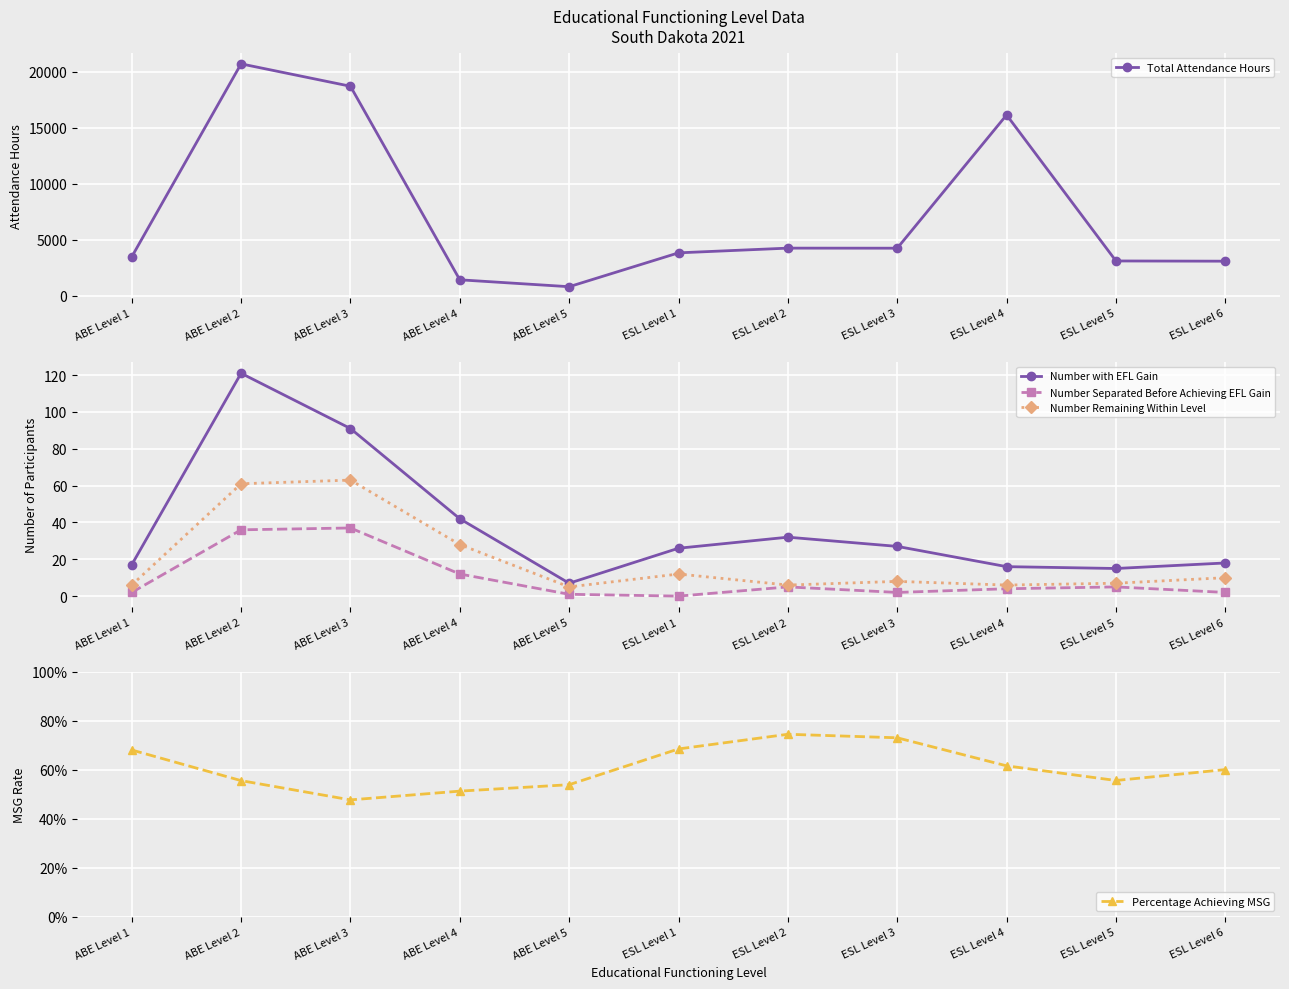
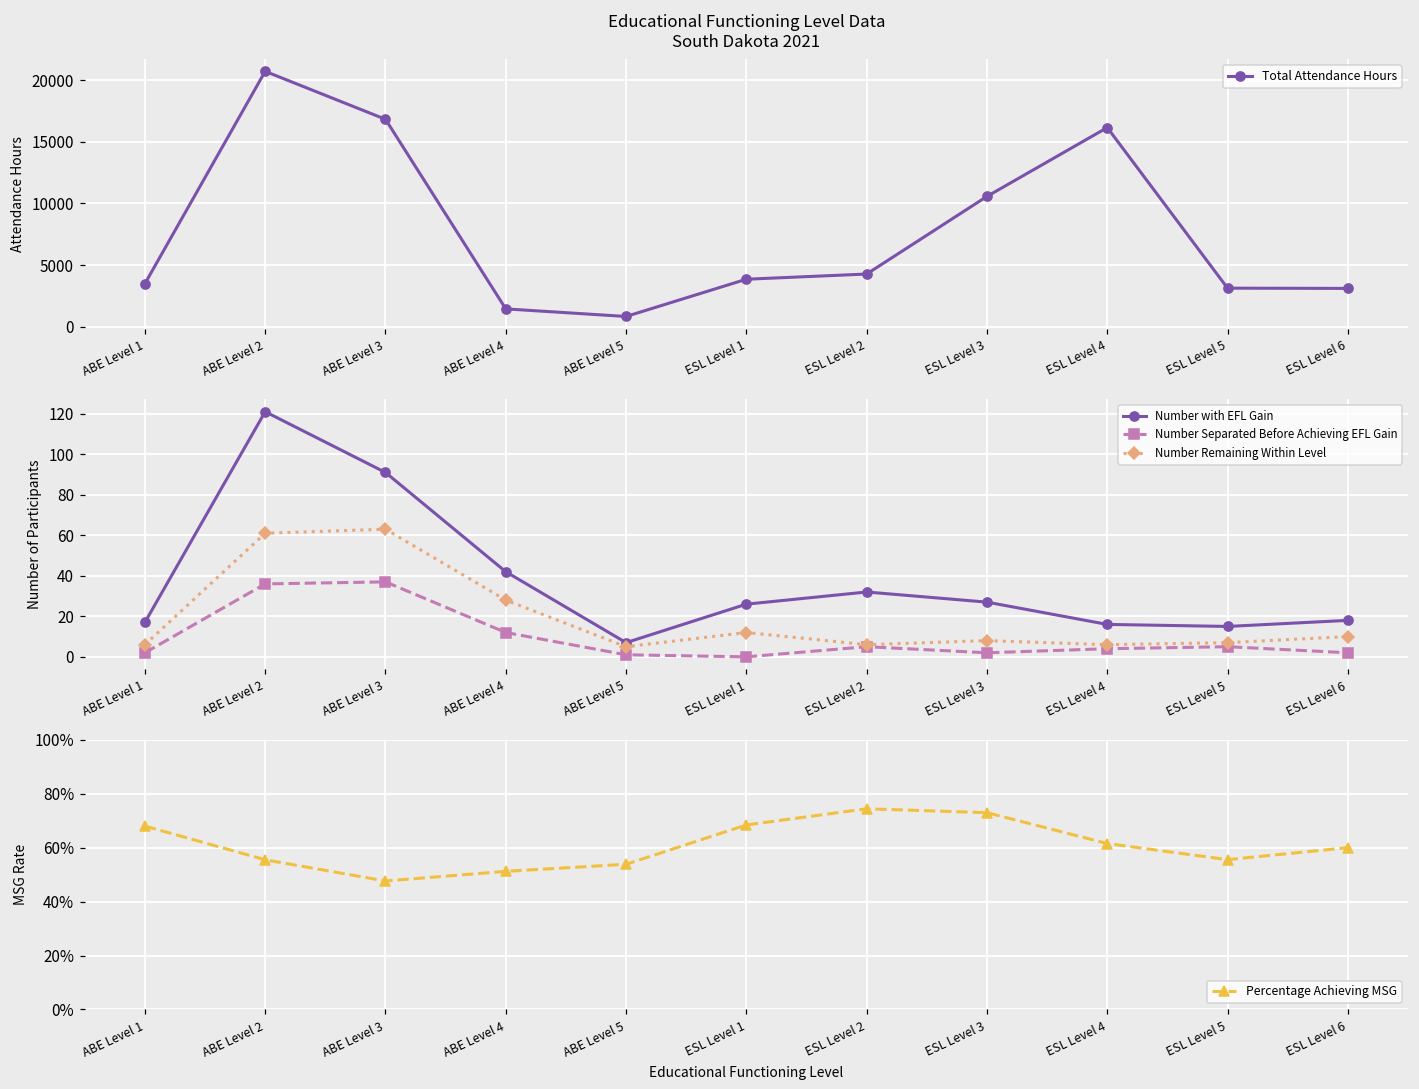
Educational Functioning Level Data South Dakota 2021, ABE Level 3: 18700 -> 16800
Educational Functioning Level Data South Dakota 2021, ESL Level 3: 4300 -> 10600
